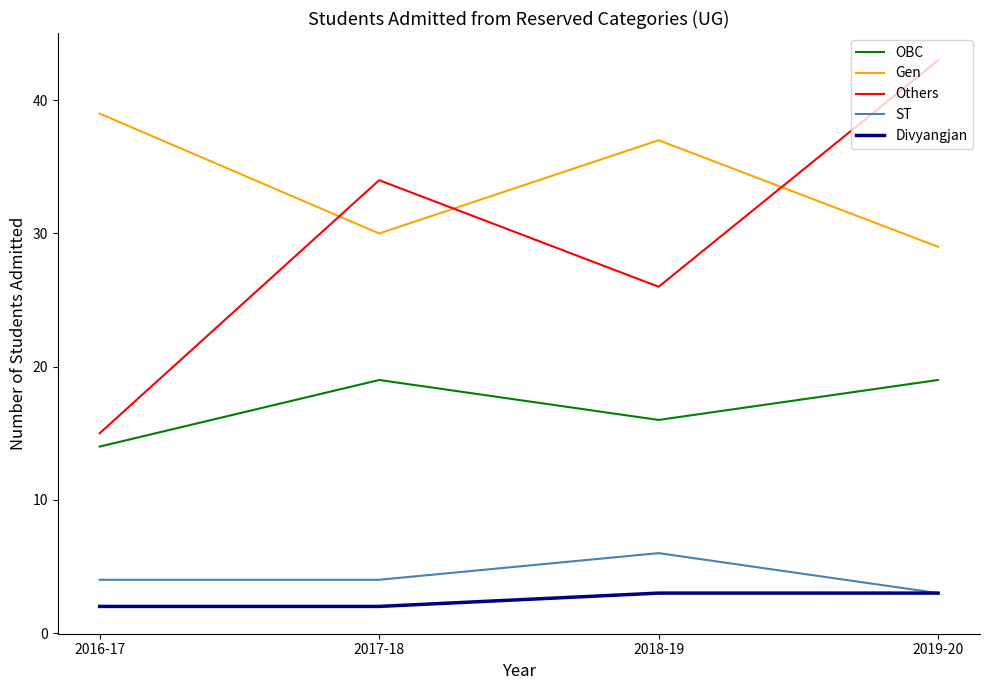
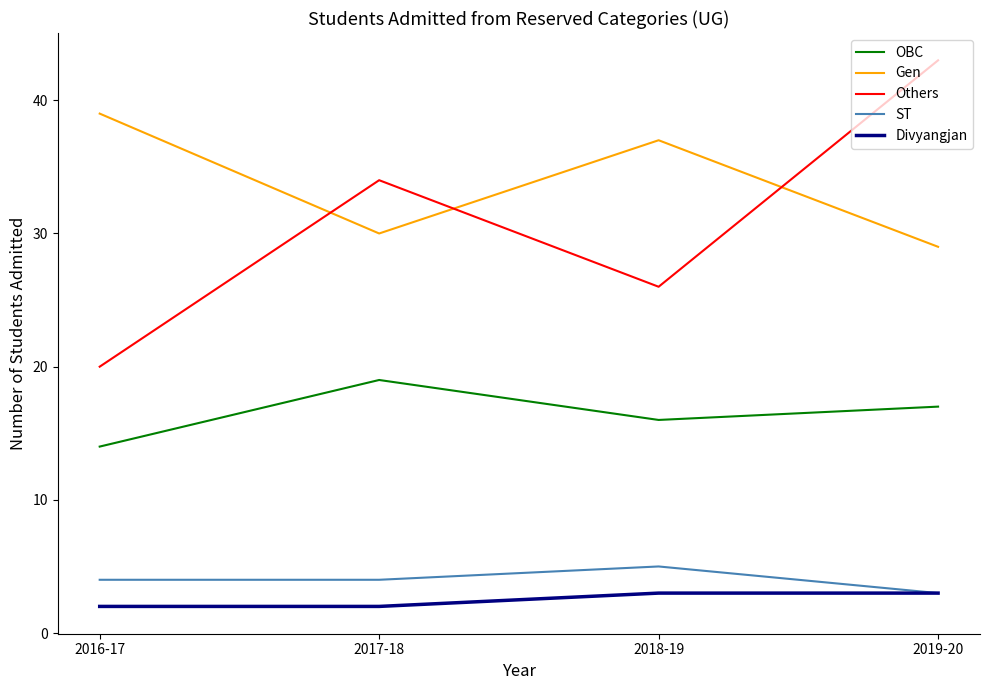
Others, 2016-17: 15 -> 20
ST, 2018-19: 6 -> 5
OBC, 2019-20: 19 -> 17
